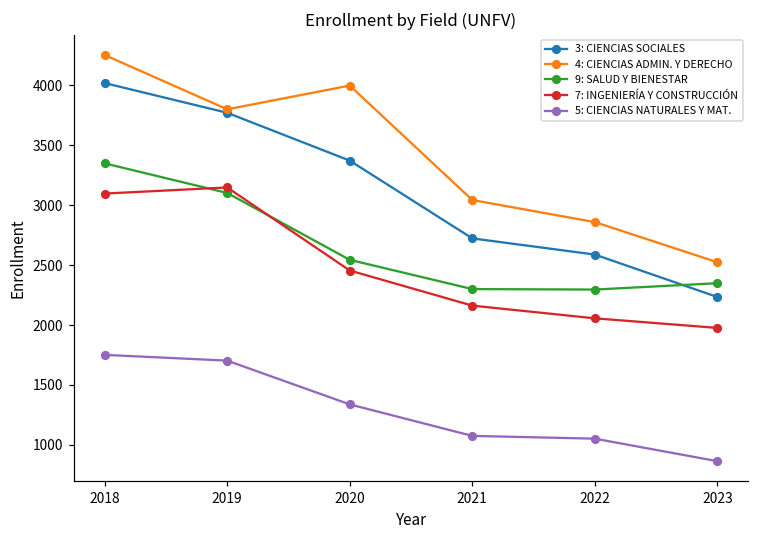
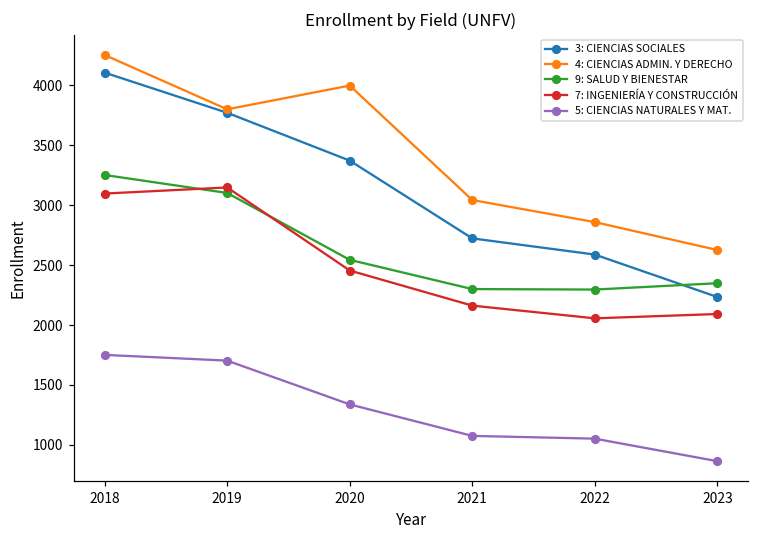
3: CIENCIAS SOCIALES, 2018: 4020 -> 4110
9: SALUD Y BIENESTAR, 2018: 3350 -> 3250
4: CIENCIAS ADMIN. Y DERECHO, 2023: 2520 -> 2630
7: INGENIERÍA Y CONSTRUCCIÓN, 2023: 1980 -> 2090
